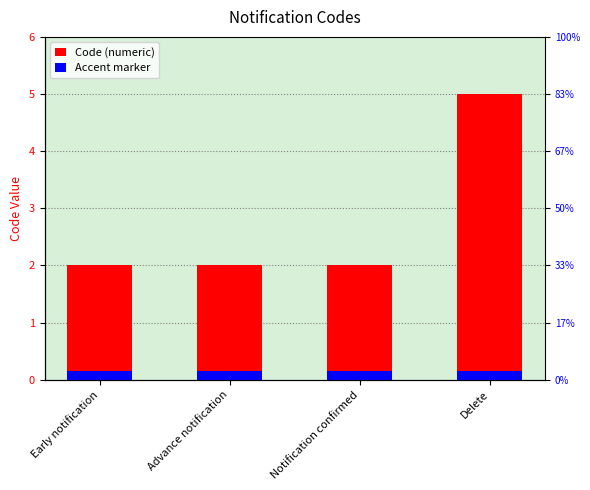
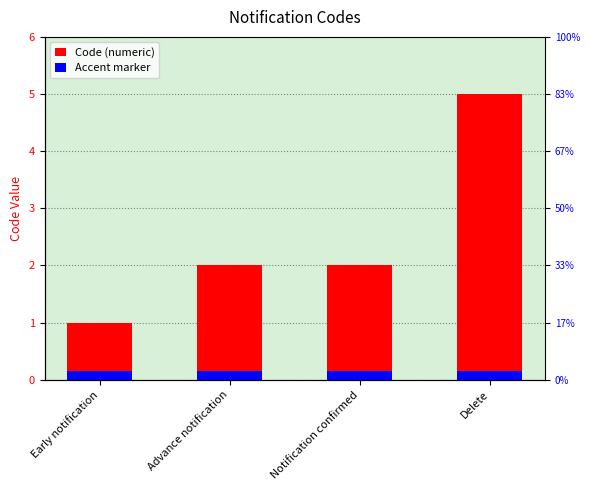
Code (numeric), Early notification: 2 -> 1
